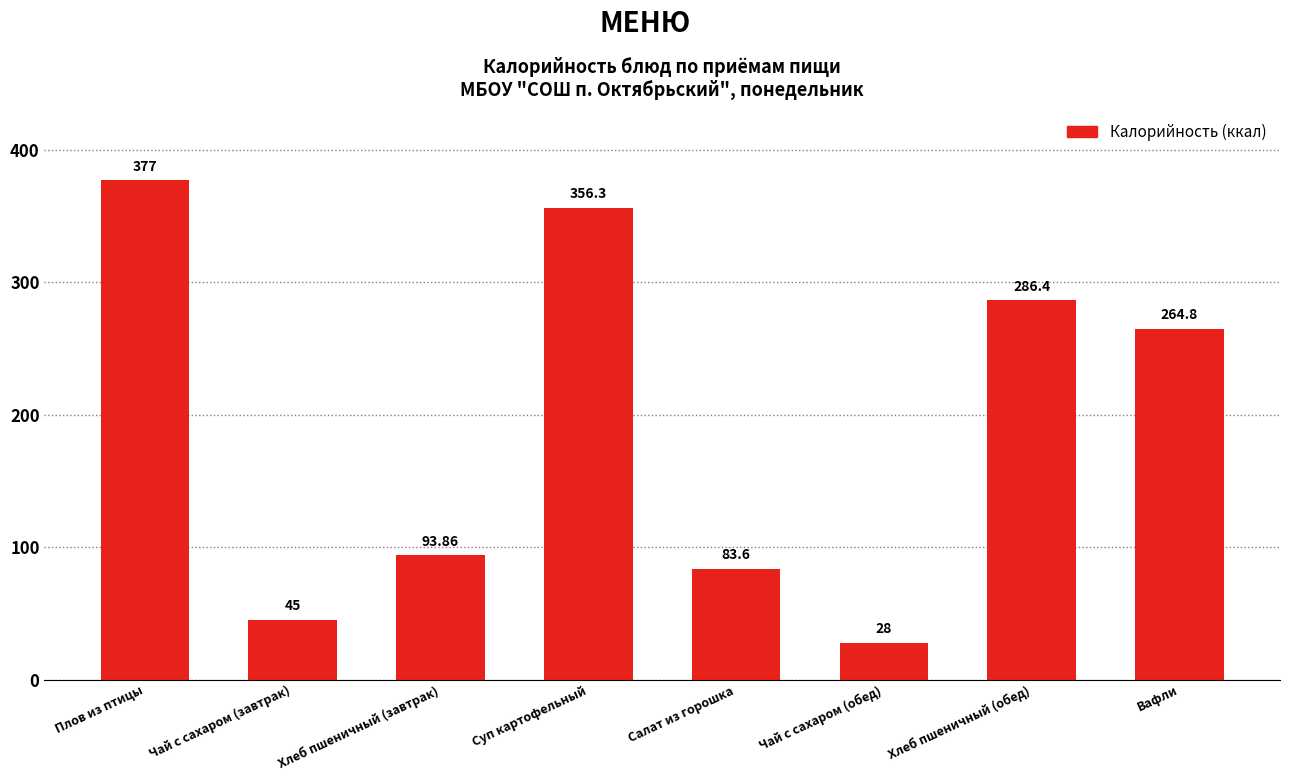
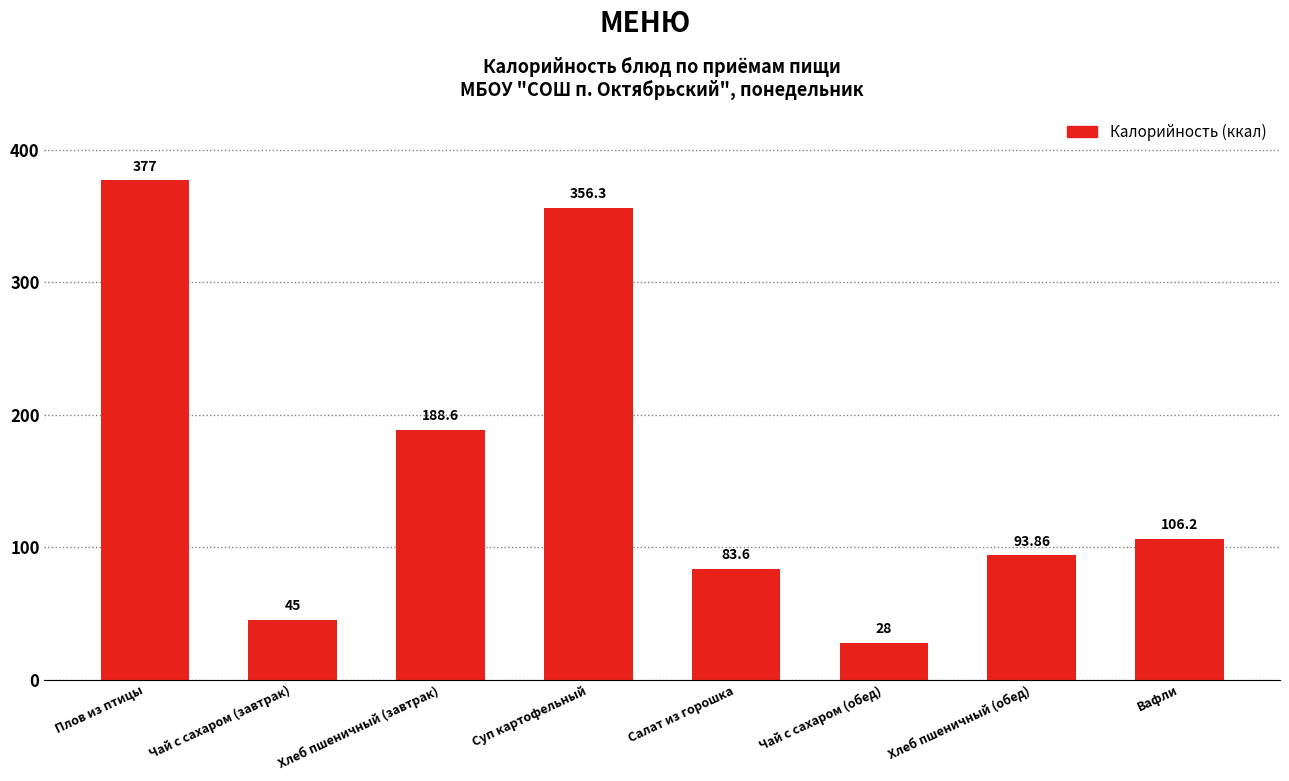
Хлеб пшеничный (завтрак): 93.86 -> 188.6
Хлеб пшеничный (обед): 286.4 -> 93.86
Вафли: 264.8 -> 106.2
